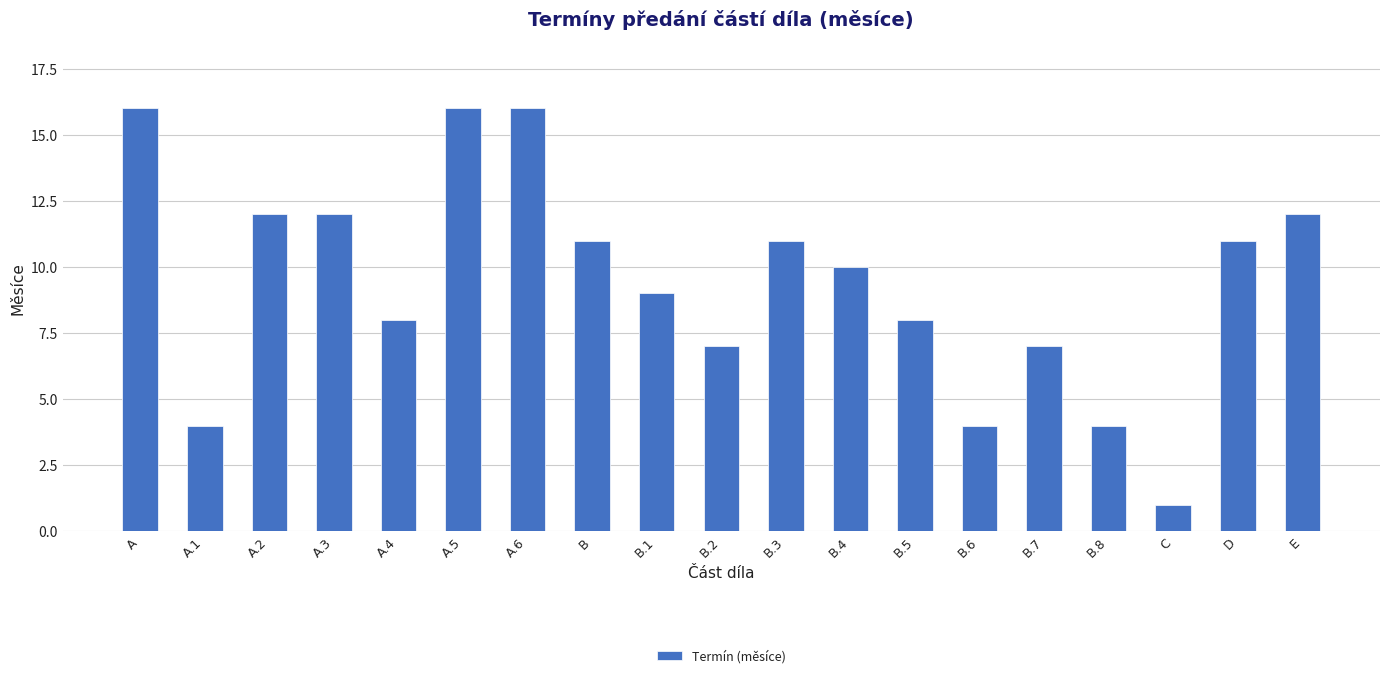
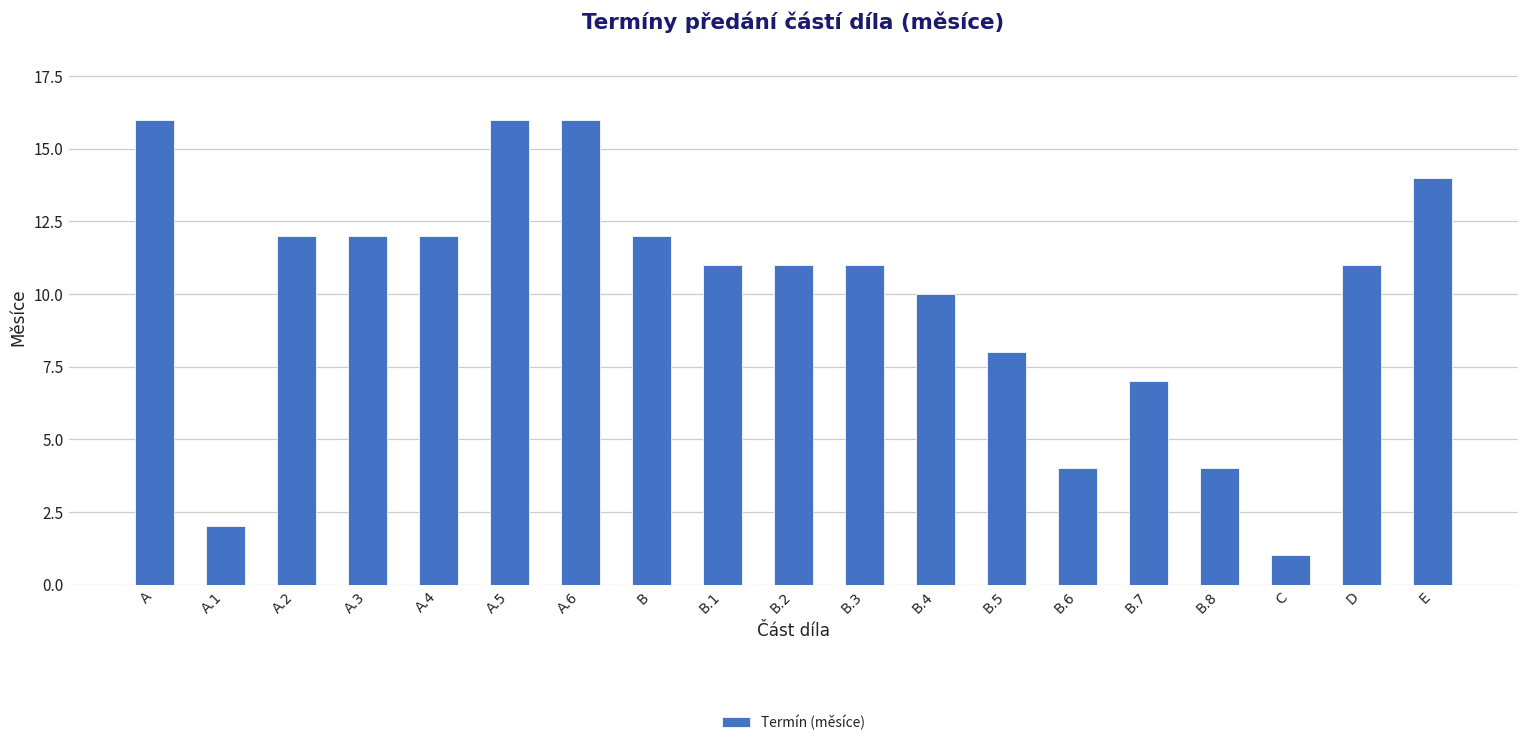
A.1: 4 -> 2
A.4: 8 -> 12
B: 11 -> 12
B.1: 9 -> 11
B.2: 7 -> 11
E: 12 -> 14
